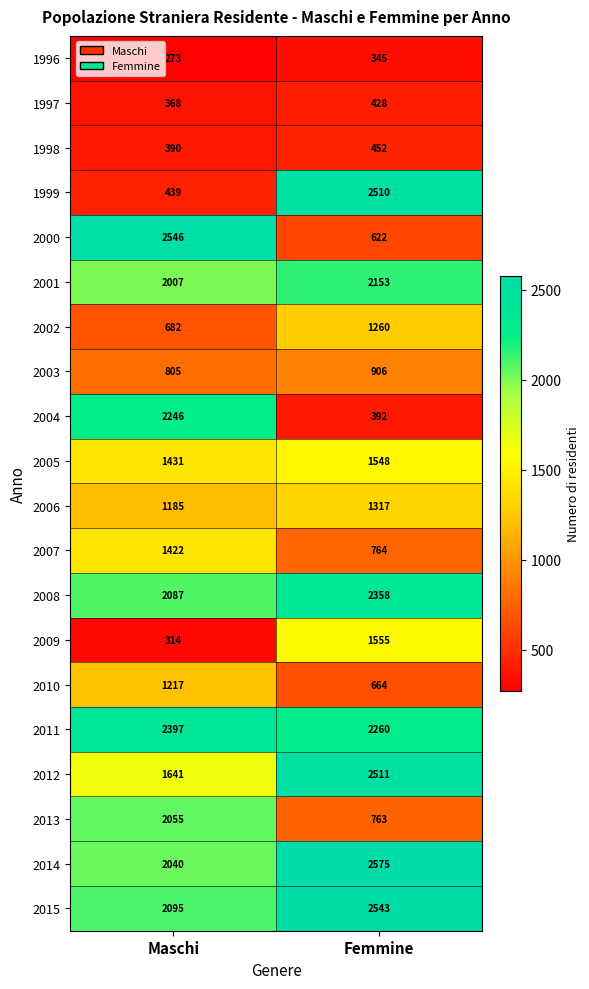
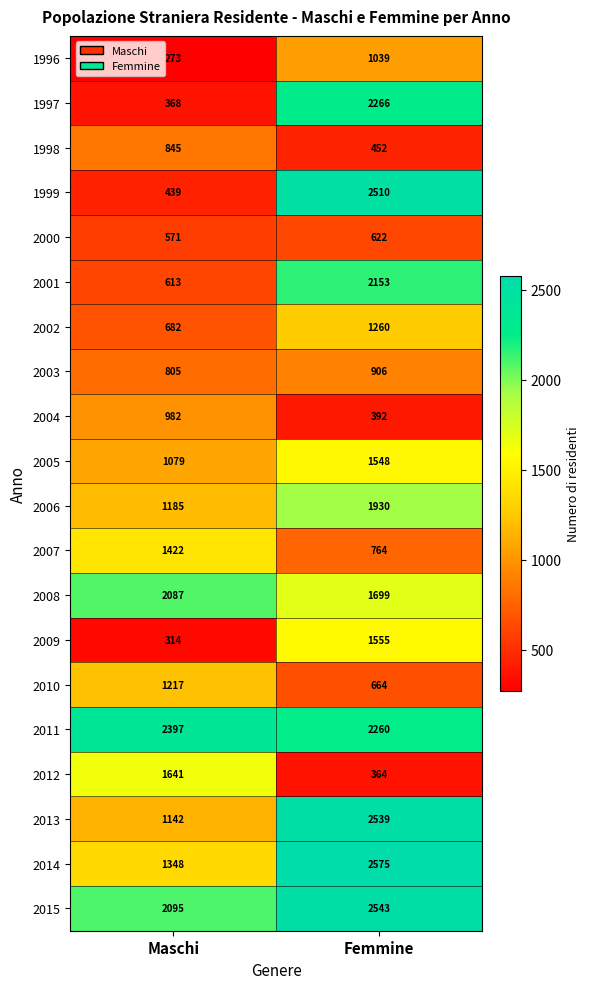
1996, Femmine: 345 -> 1039
1997, Femmine: 428 -> 2266
1998, Maschi: 390 -> 845
2000, Maschi: 2546 -> 571
2001, Maschi: 2007 -> 613
2004, Maschi: 2246 -> 982
2005, Maschi: 1431 -> 1079
2006, Femmine: 1317 -> 1930
2008, Femmine: 2358 -> 1699
2012, Femmine: 2511 -> 364
2013, Maschi: 2055 -> 1142
2013, Femmine: 763 -> 2539
2014, Maschi: 2040 -> 1348
